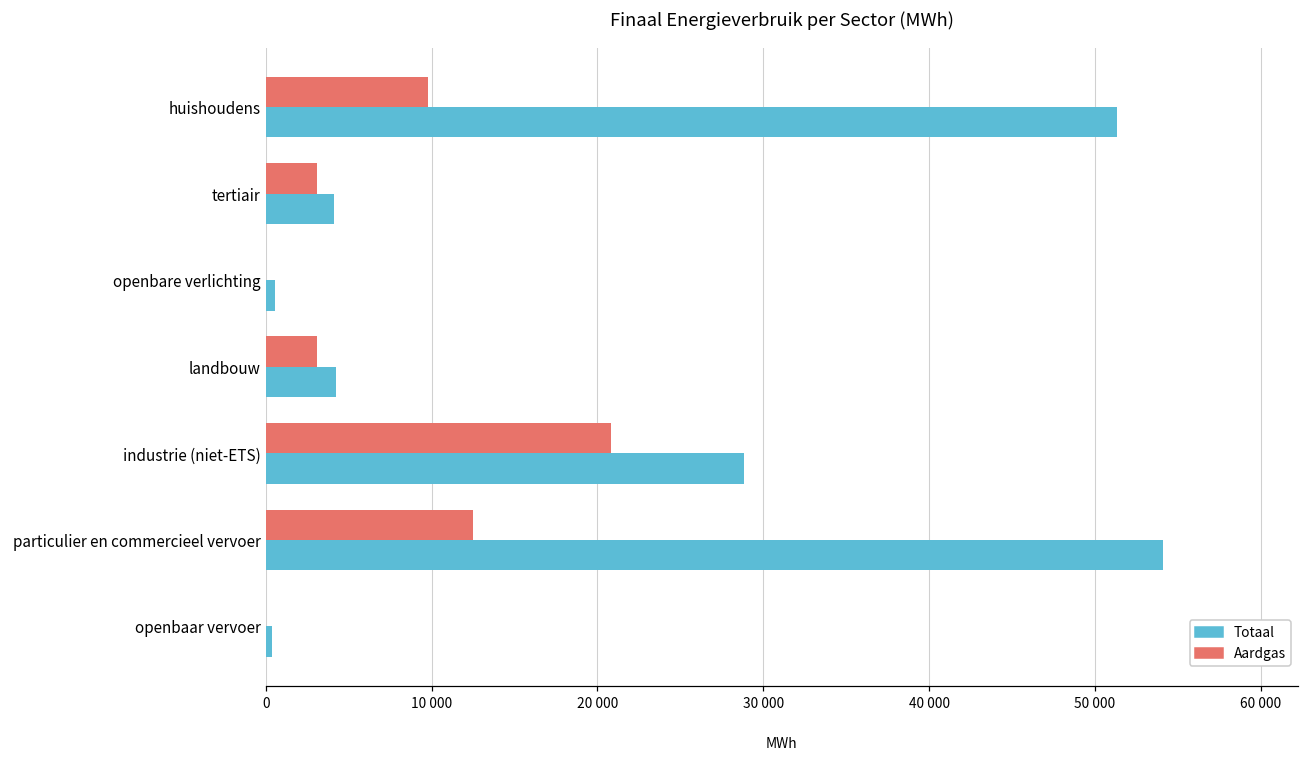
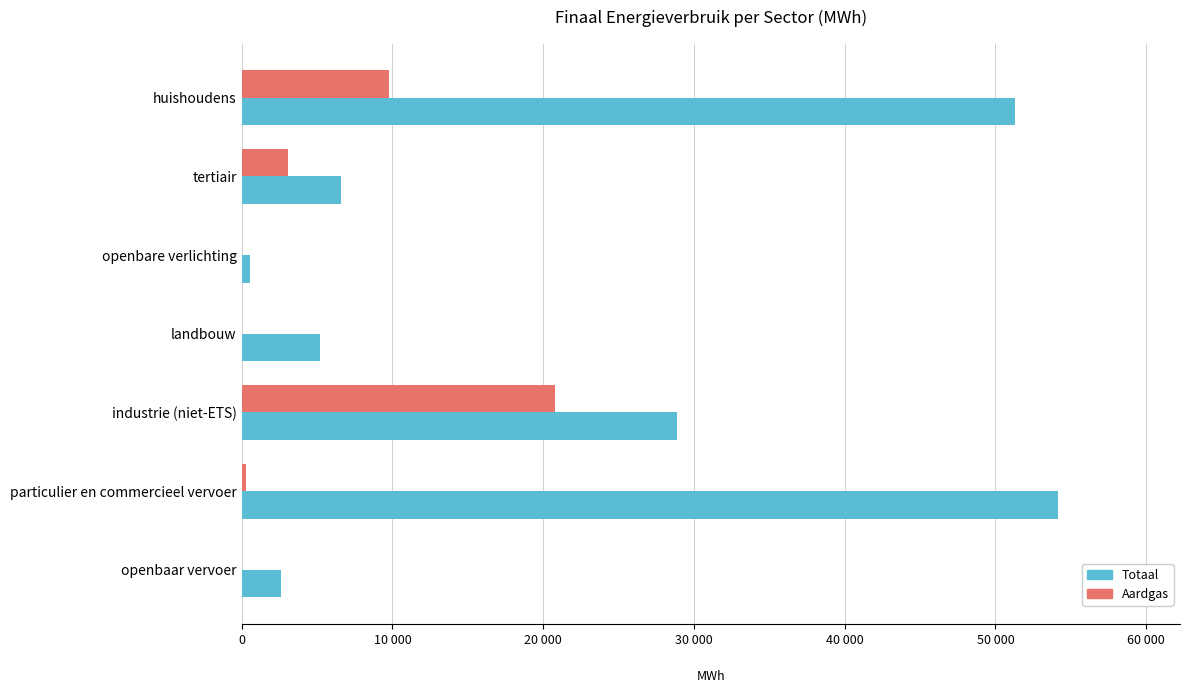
Totaal, tertiair: 4100 -> 6600
Aardgas, landbouw: 3100 -> 0
Totaal, landbouw: 4300 -> 5200
Aardgas, particulier en commercieel vervoer: 12500 -> 300
Totaal, openbaar vervoer: 400 -> 2600
